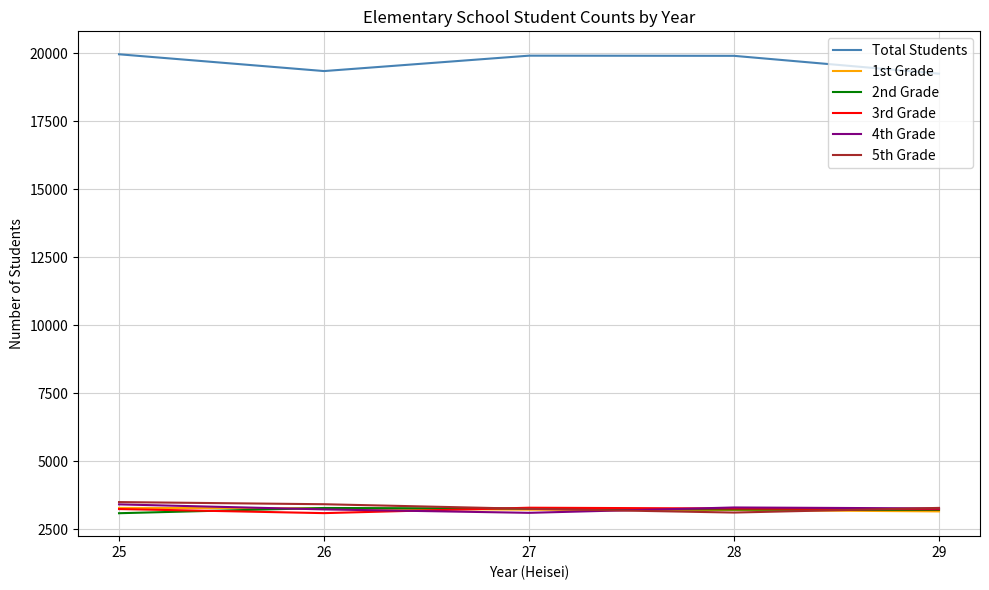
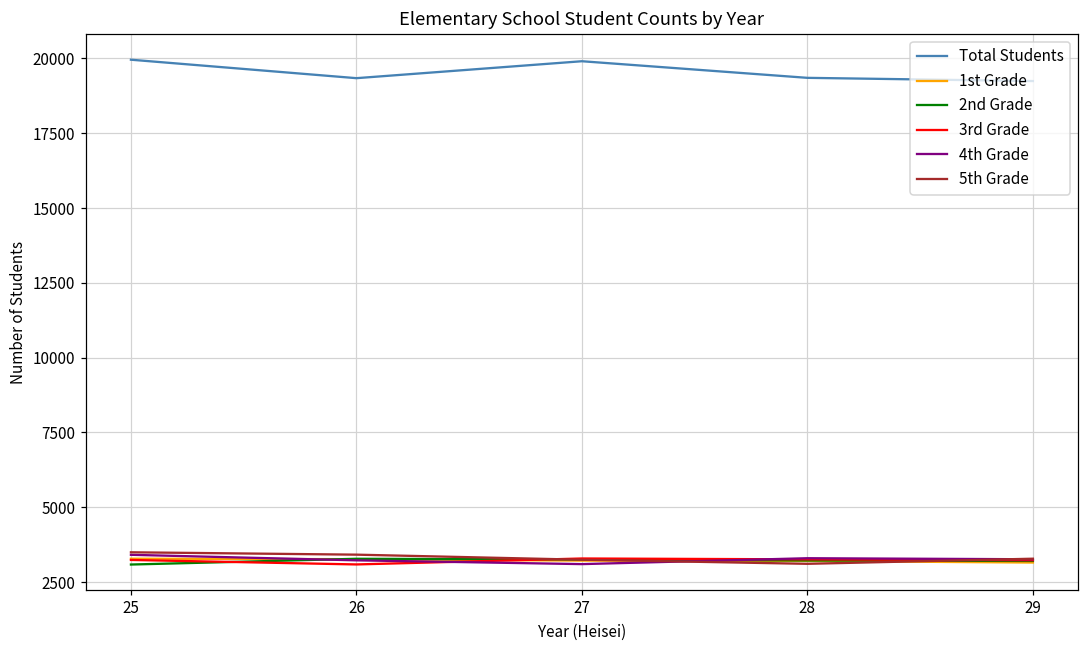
Total Students, 28: 19900 -> 19300
